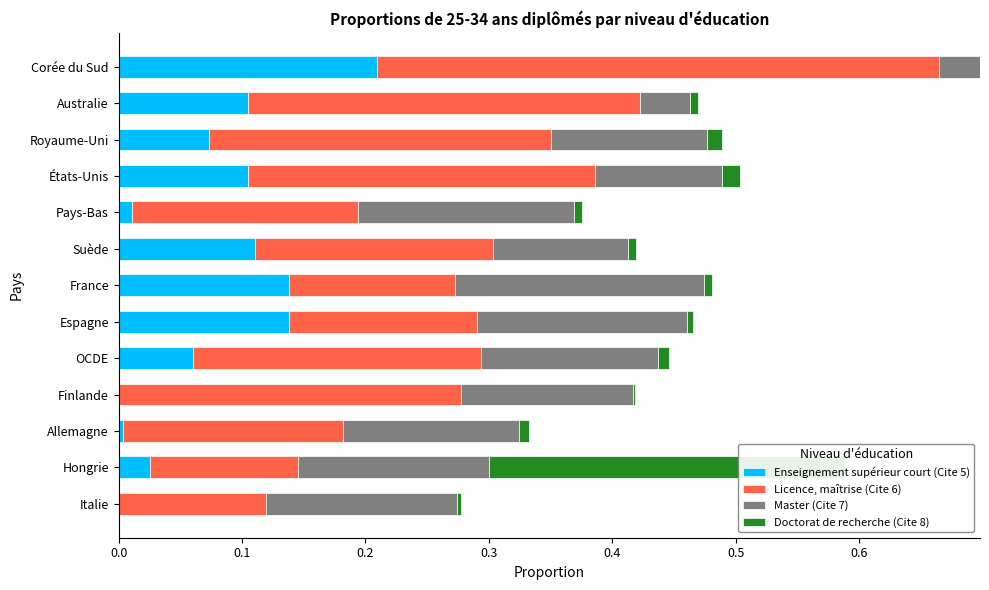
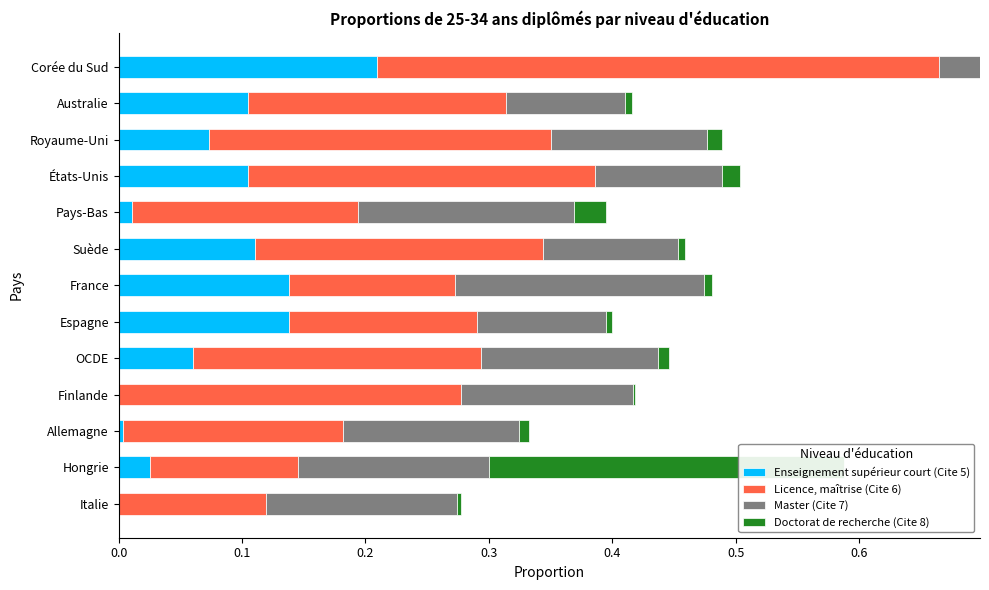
Licence, maîtrise (Cite 6), Australie: 0.318 -> 0.209
Master (Cite 7), Australie: 0.041 -> 0.096
Doctorat de recherche (Cite 8), Pays-Bas: 0.006 -> 0.026
Licence, maîtrise (Cite 6), Suède: 0.193 -> 0.233
Master (Cite 7), Espagne: 0.171 -> 0.105
